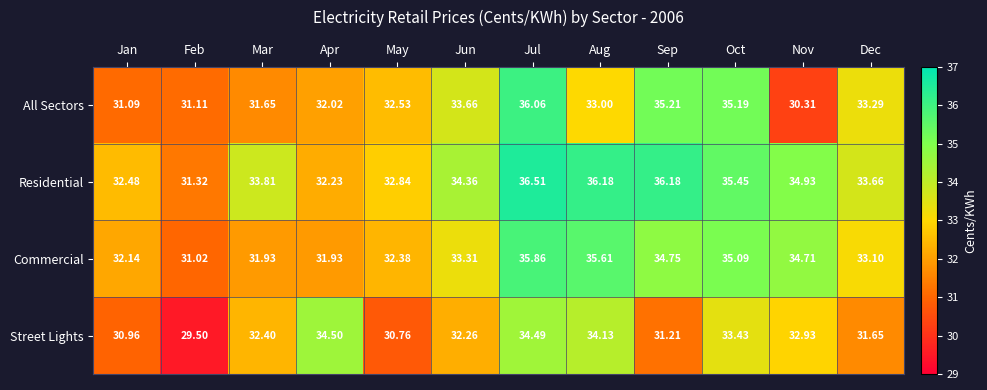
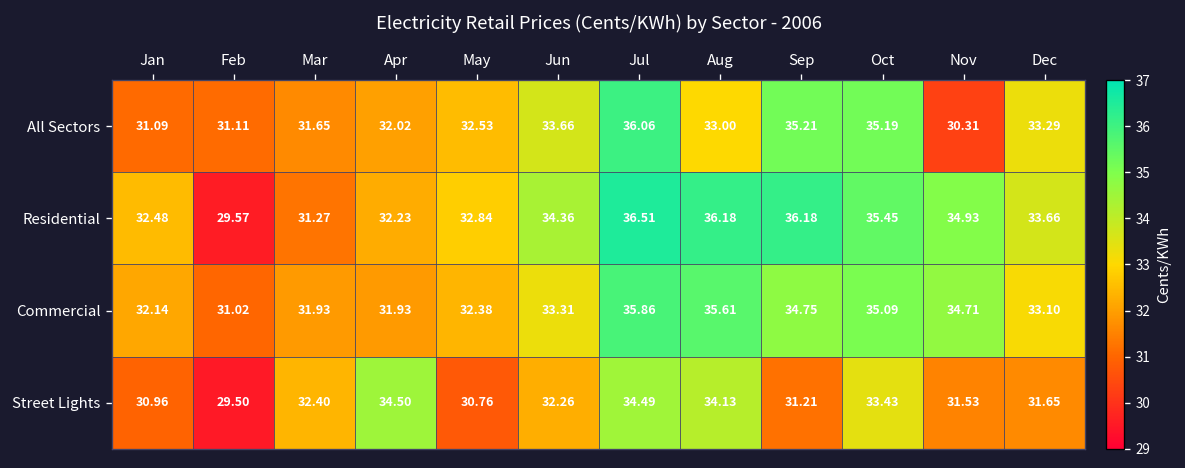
Residential, Feb: 31.32 -> 29.57
Residential, Mar: 33.81 -> 31.27
Street Lights, Nov: 32.93 -> 31.53
